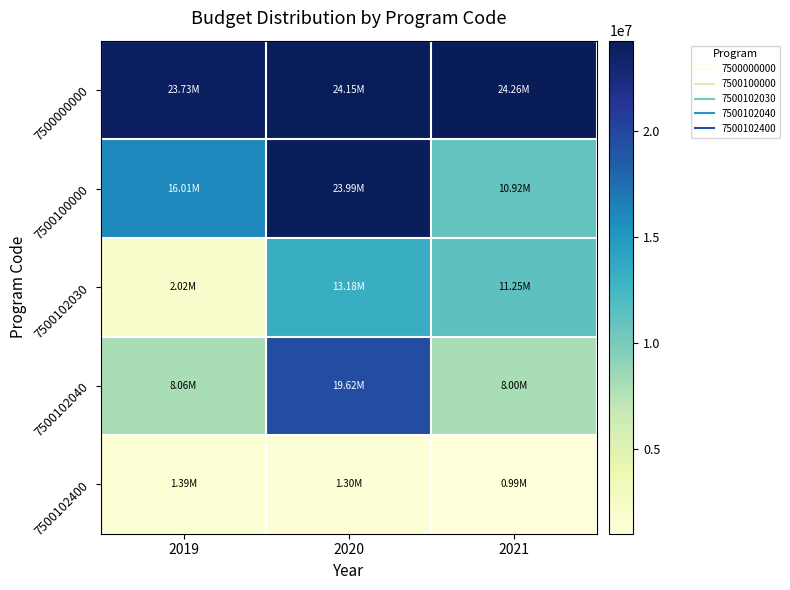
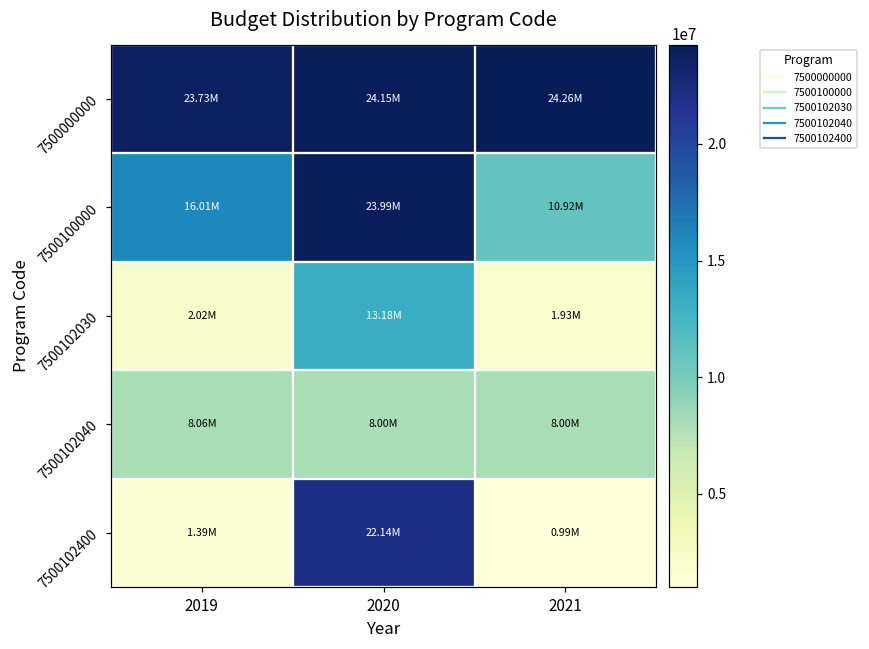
7500102030, 2021: 11.25M -> 1.93M
7500102040, 2020: 19.62M -> 8.00M
7500102400, 2020: 1.30M -> 22.14M
